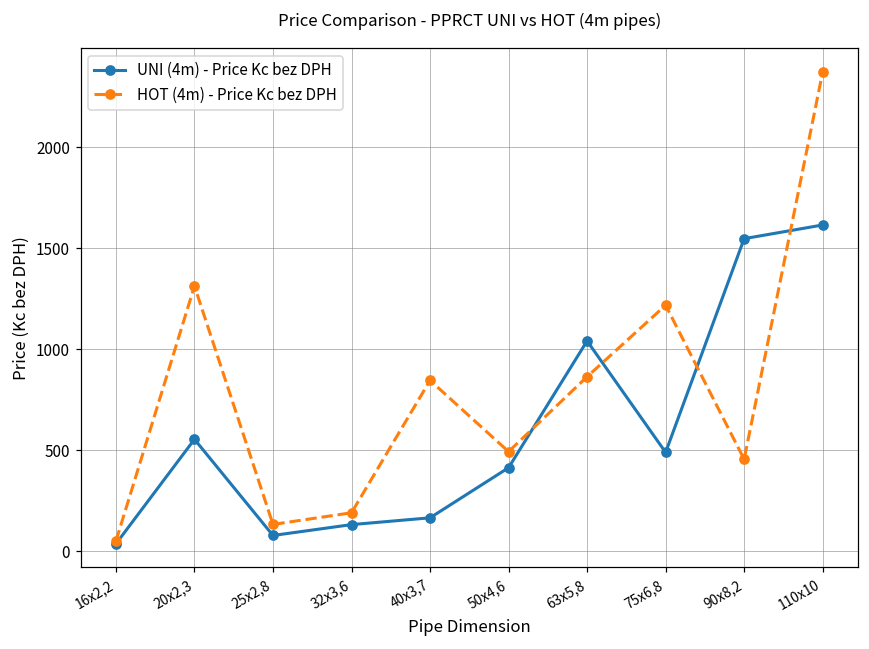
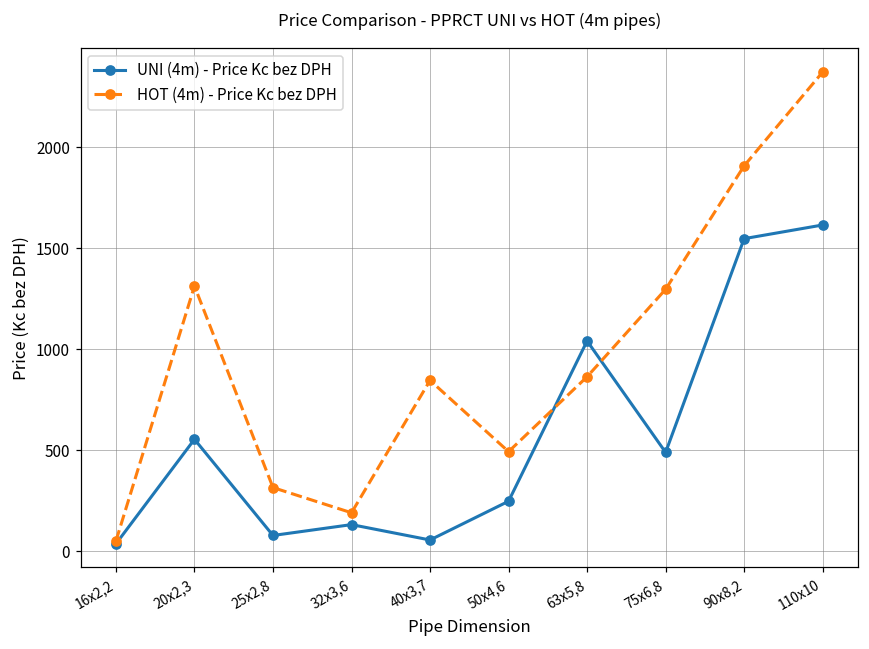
HOT (4m) - Price Kc bez DPH, 25x2,8: 130 -> 320
UNI (4m) - Price Kc bez DPH, 40x3,7: 170 -> 60
UNI (4m) - Price Kc bez DPH, 50x4,6: 410 -> 250
HOT (4m) - Price Kc bez DPH, 75x6,8: 1220 -> 1300
HOT (4m) - Price Kc bez DPH, 90x8,2: 460 -> 1910
